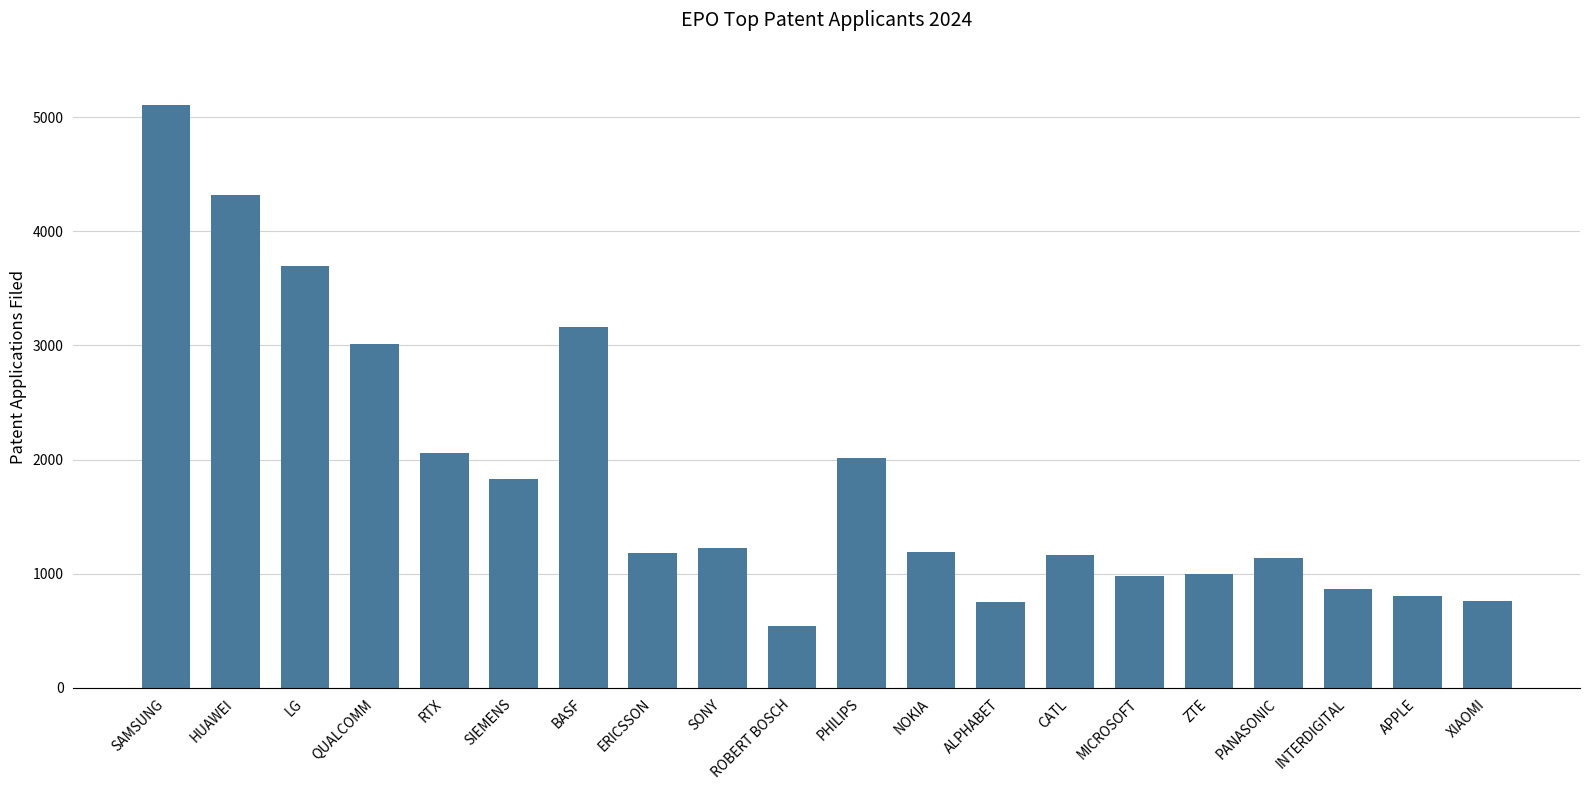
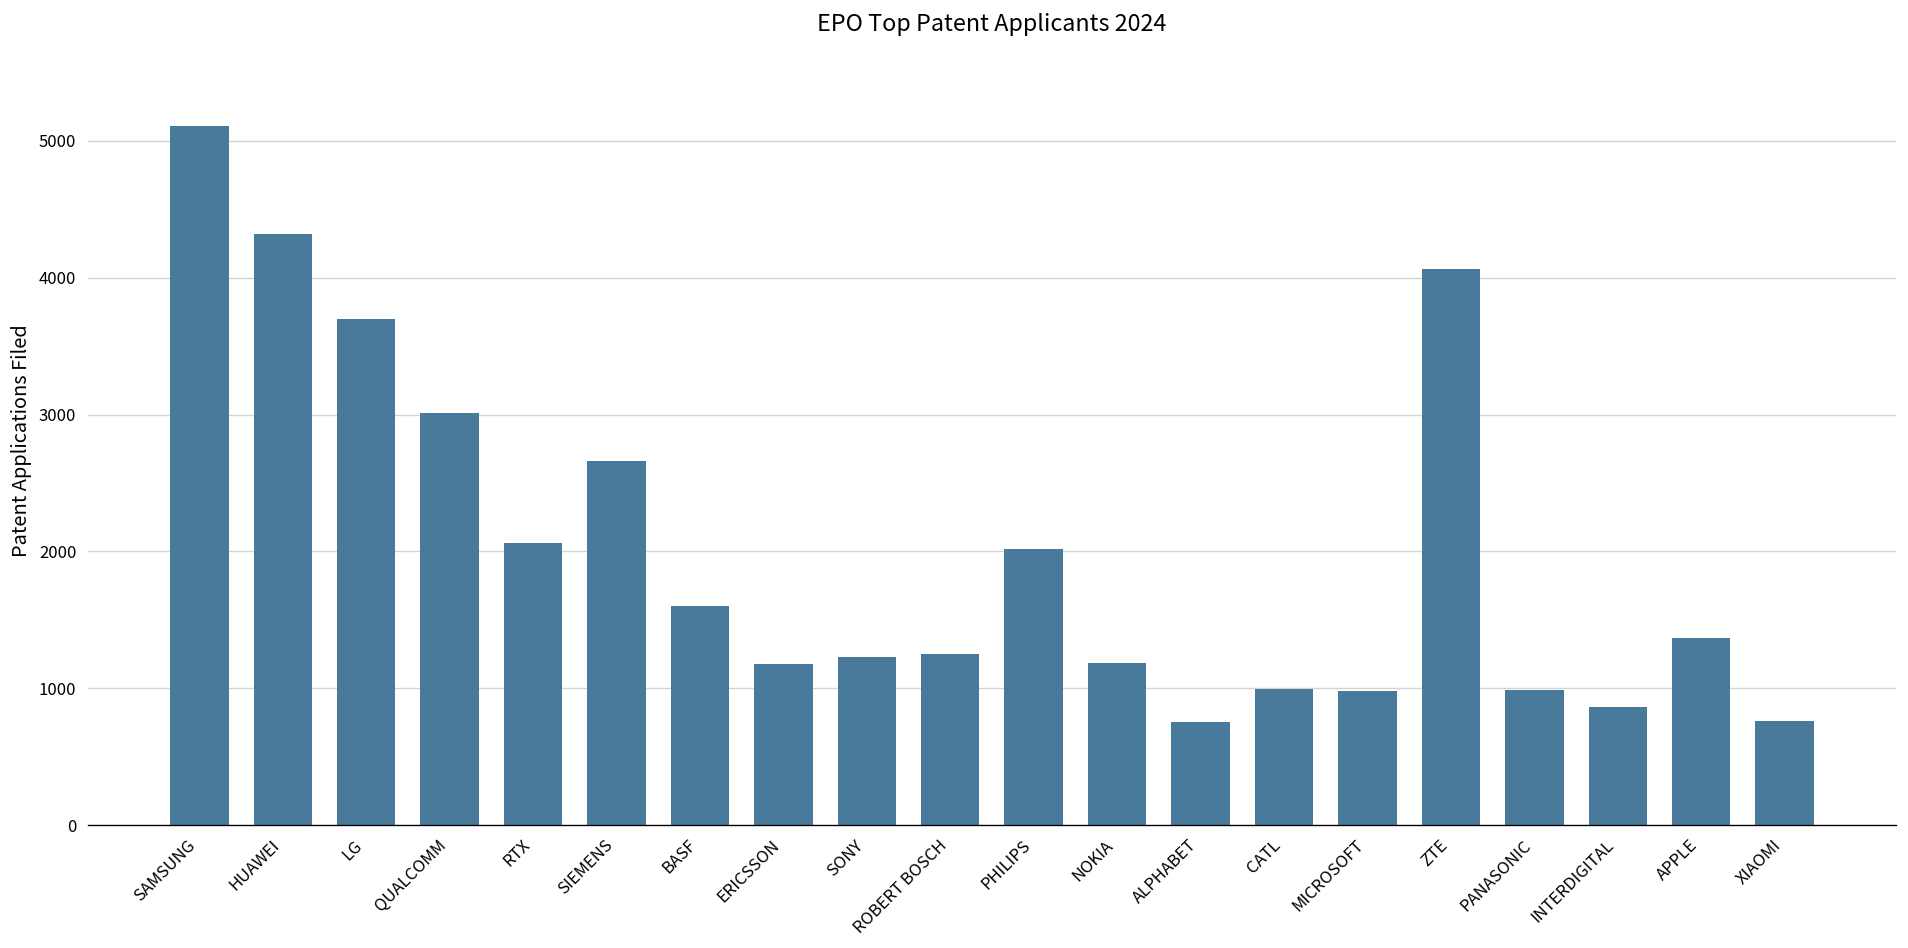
SIEMENS: 1830 -> 2660
BASF: 3170 -> 1600
ROBERT BOSCH: 540 -> 1250
CATL: 1160 -> 990
ZTE: 1000 -> 4060
PANASONIC: 1140 -> 990
APPLE: 810 -> 1370
